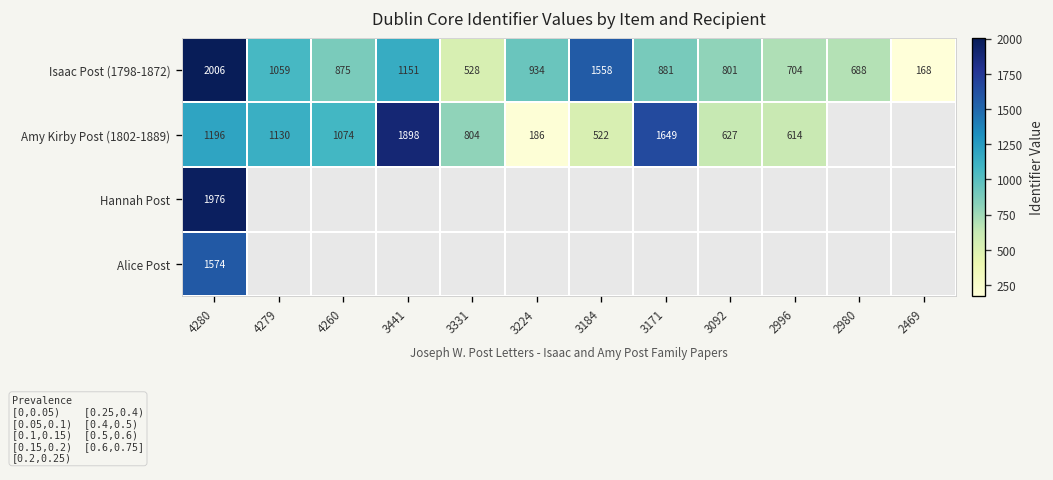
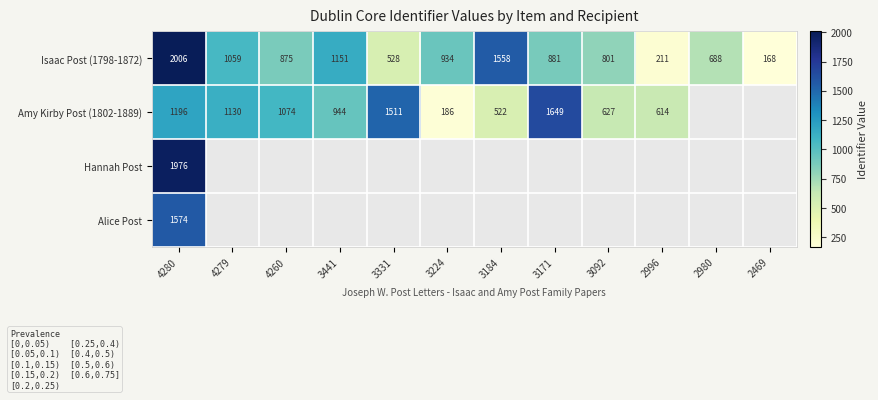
Isaac Post (1798-1872), 2996: 704 -> 211
Amy Kirby Post (1802-1889), 3441: 1898 -> 944
Amy Kirby Post (1802-1889), 3331: 804 -> 1511
